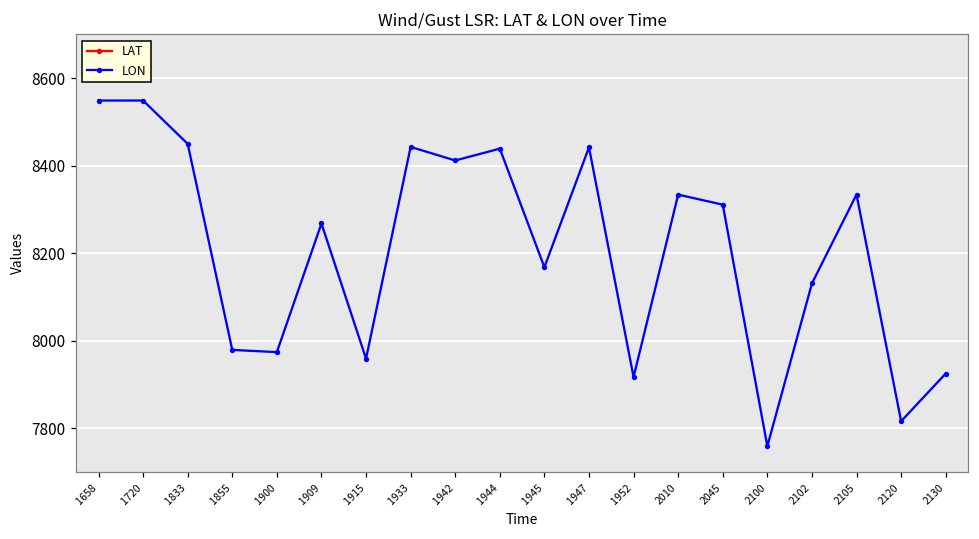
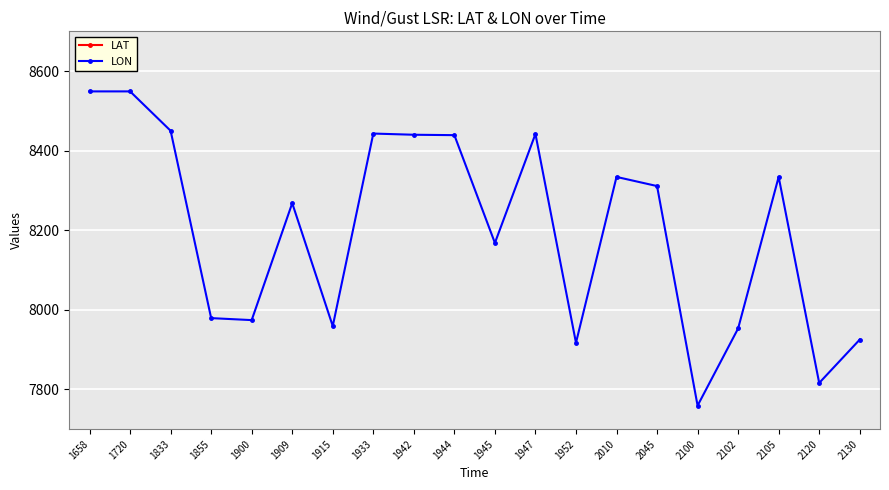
LON, 1942: 8410 -> 8440
LON, 2102: 8130 -> 7950
